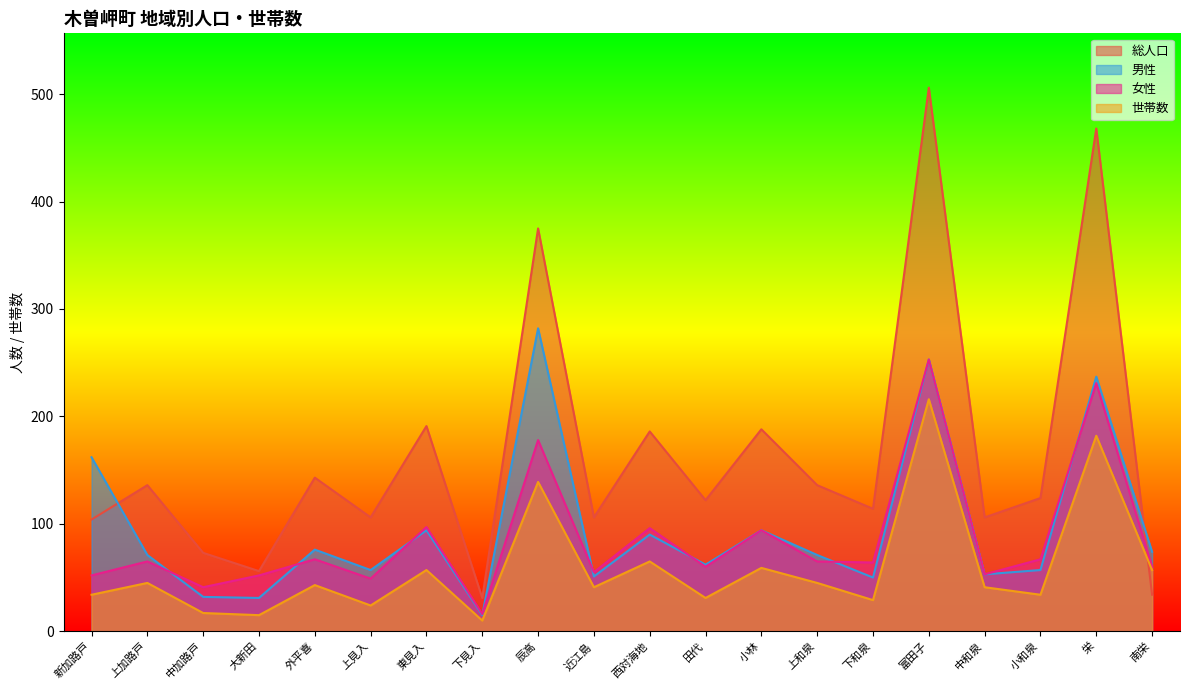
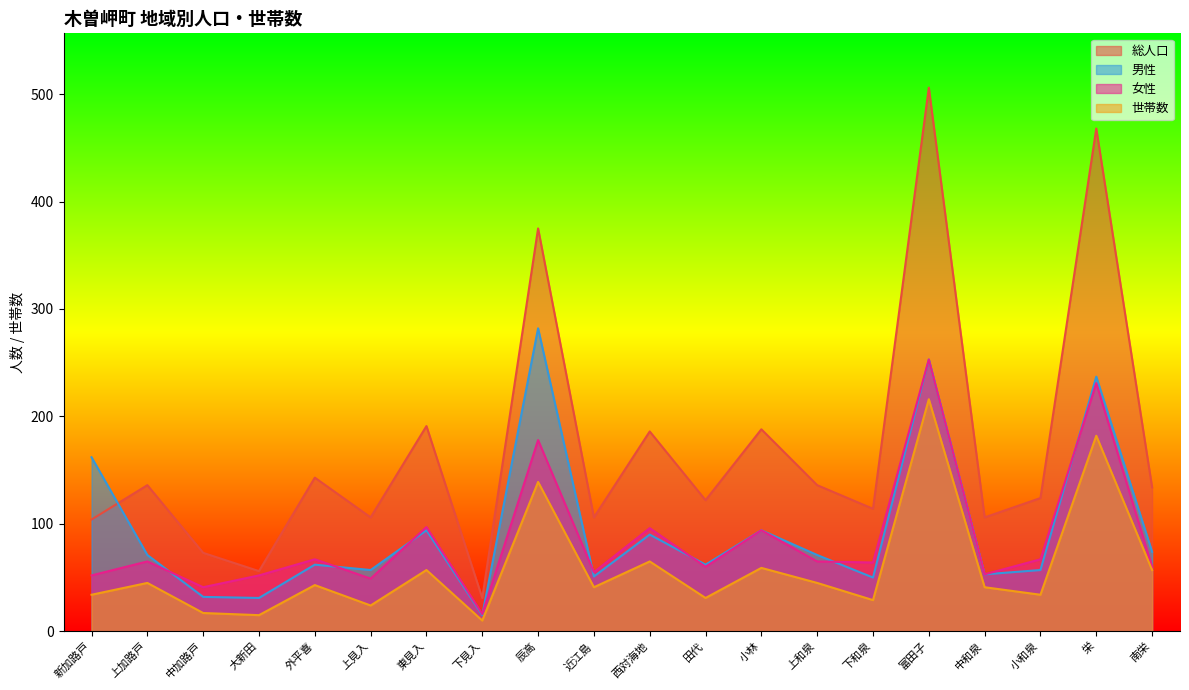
男性, 外平喜: 76 -> 62
総人口, 南栄: 34 -> 134
